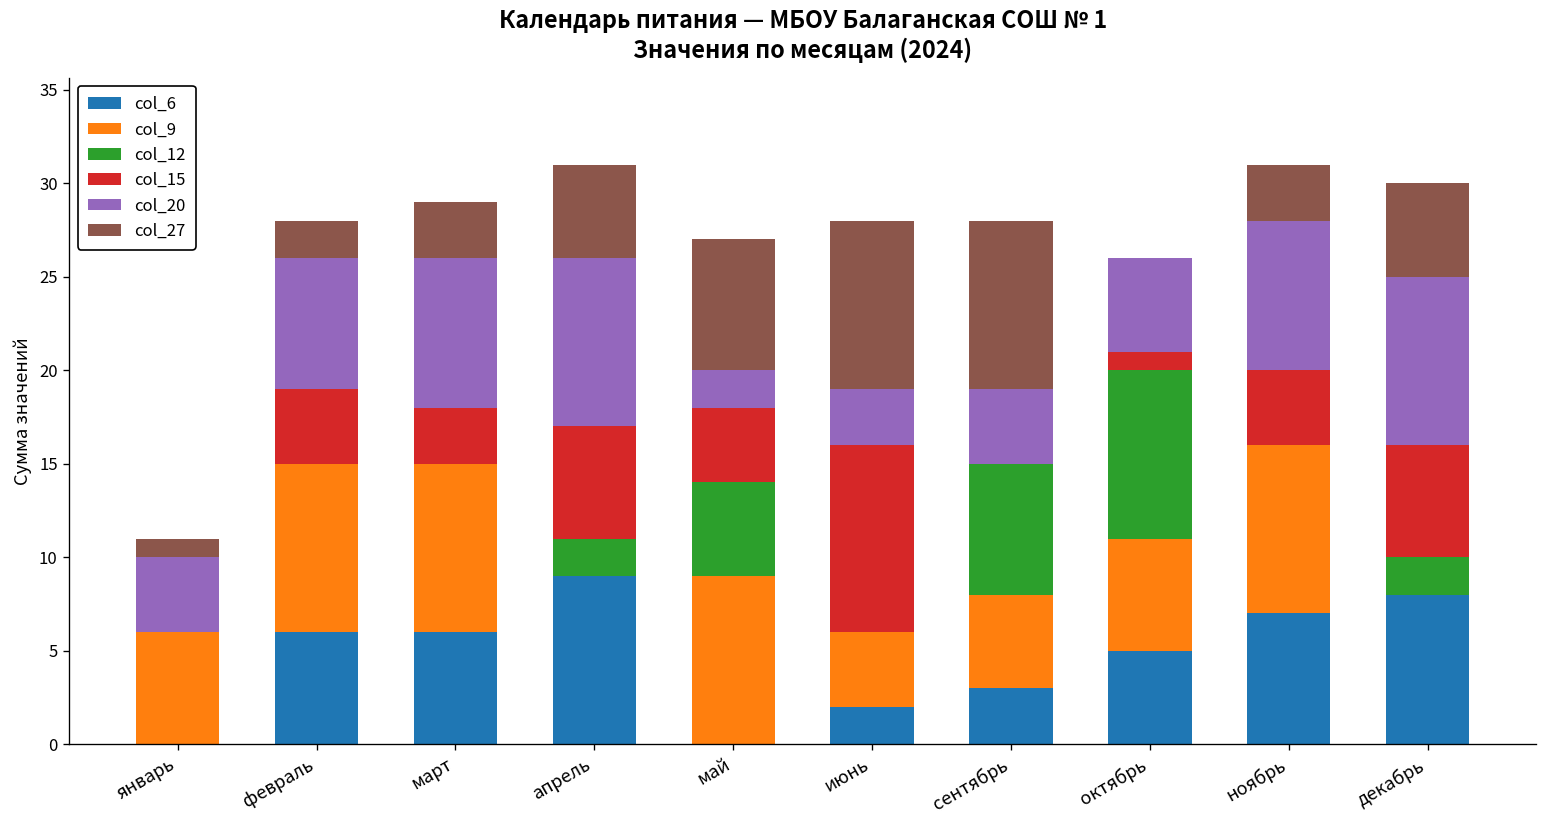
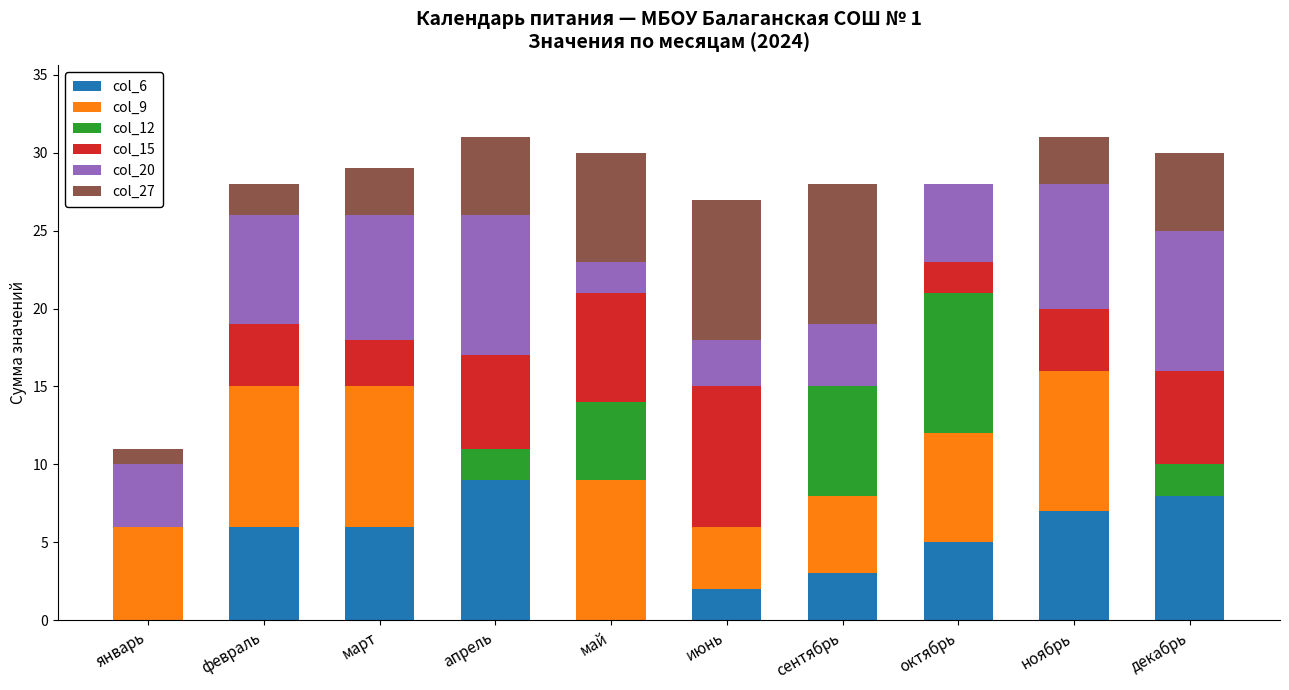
col_15, май: 4 -> 7
col_15, июнь: 10 -> 9
col_9, октябрь: 6 -> 7
col_15, октябрь: 1 -> 2
